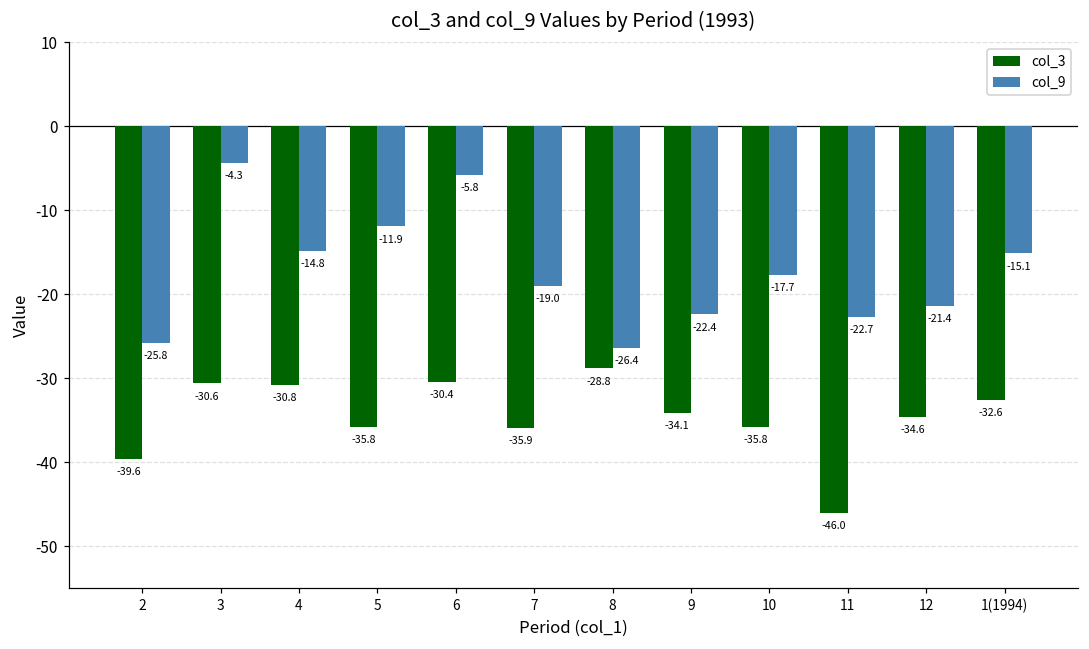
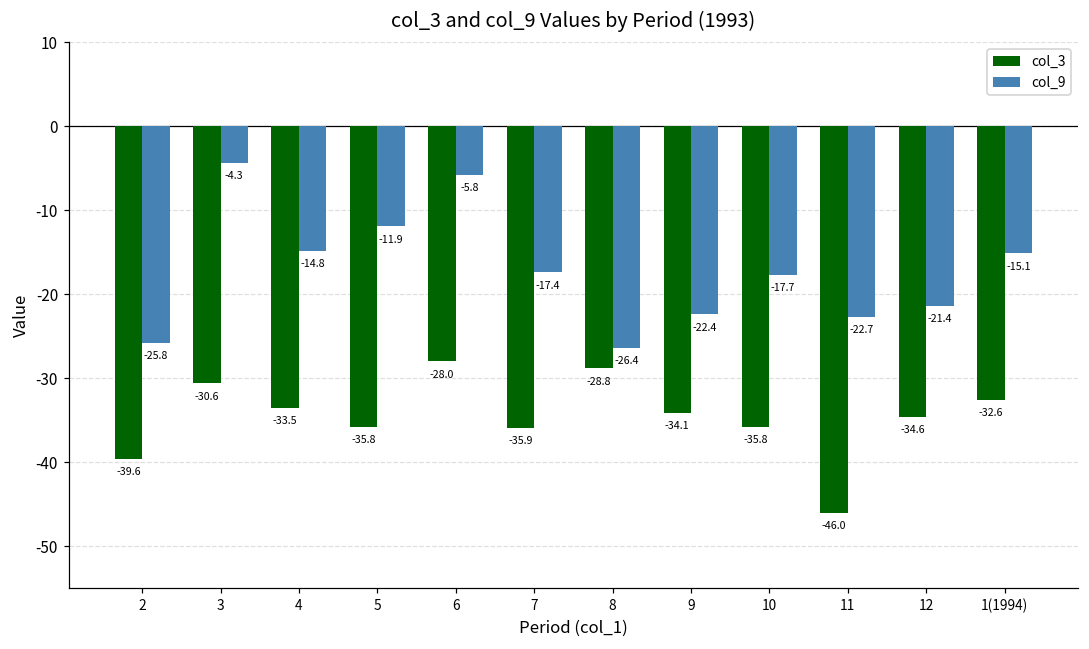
col_3, 4: -30.8 -> -33.5
col_3, 6: -30.4 -> -28.0
col_9, 7: -19.0 -> -17.4
